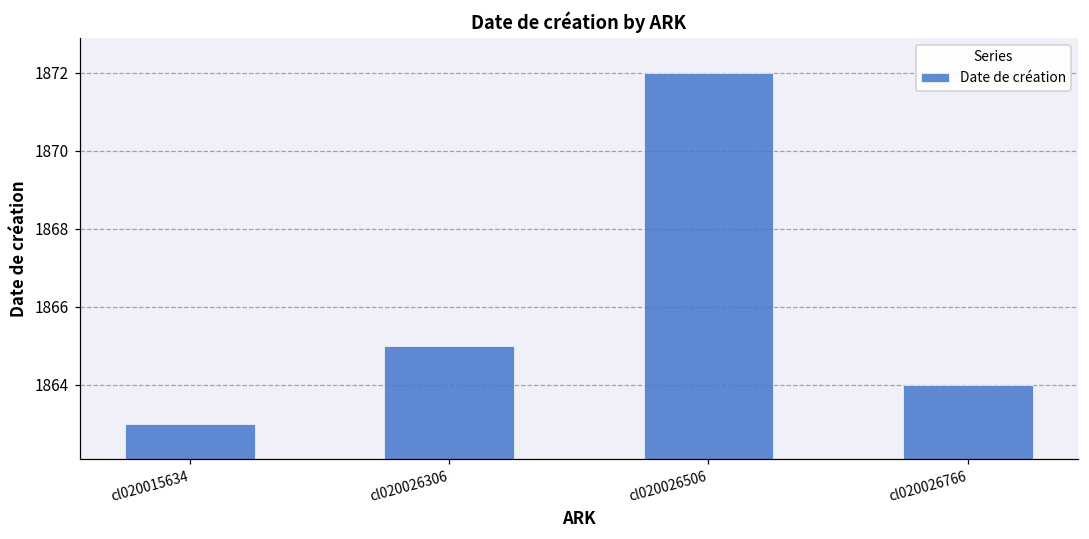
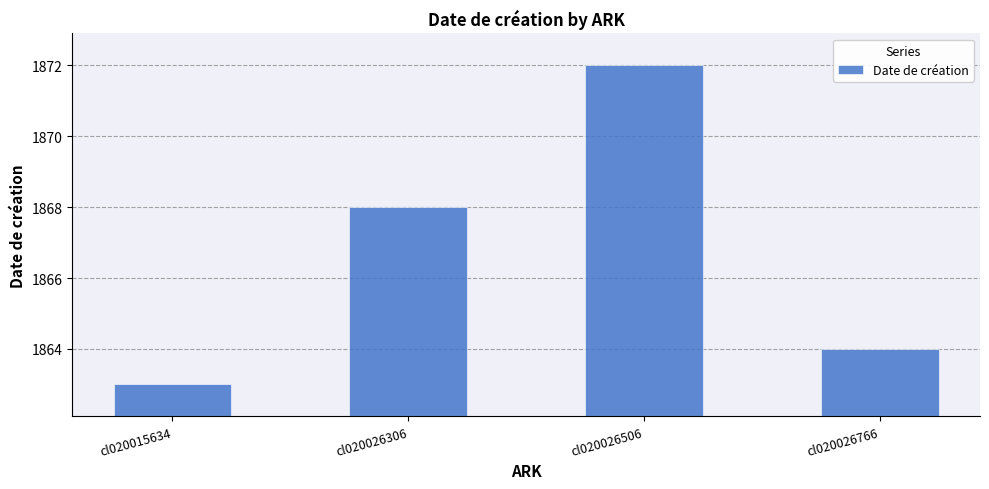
cl020026306: 1865 -> 1868
